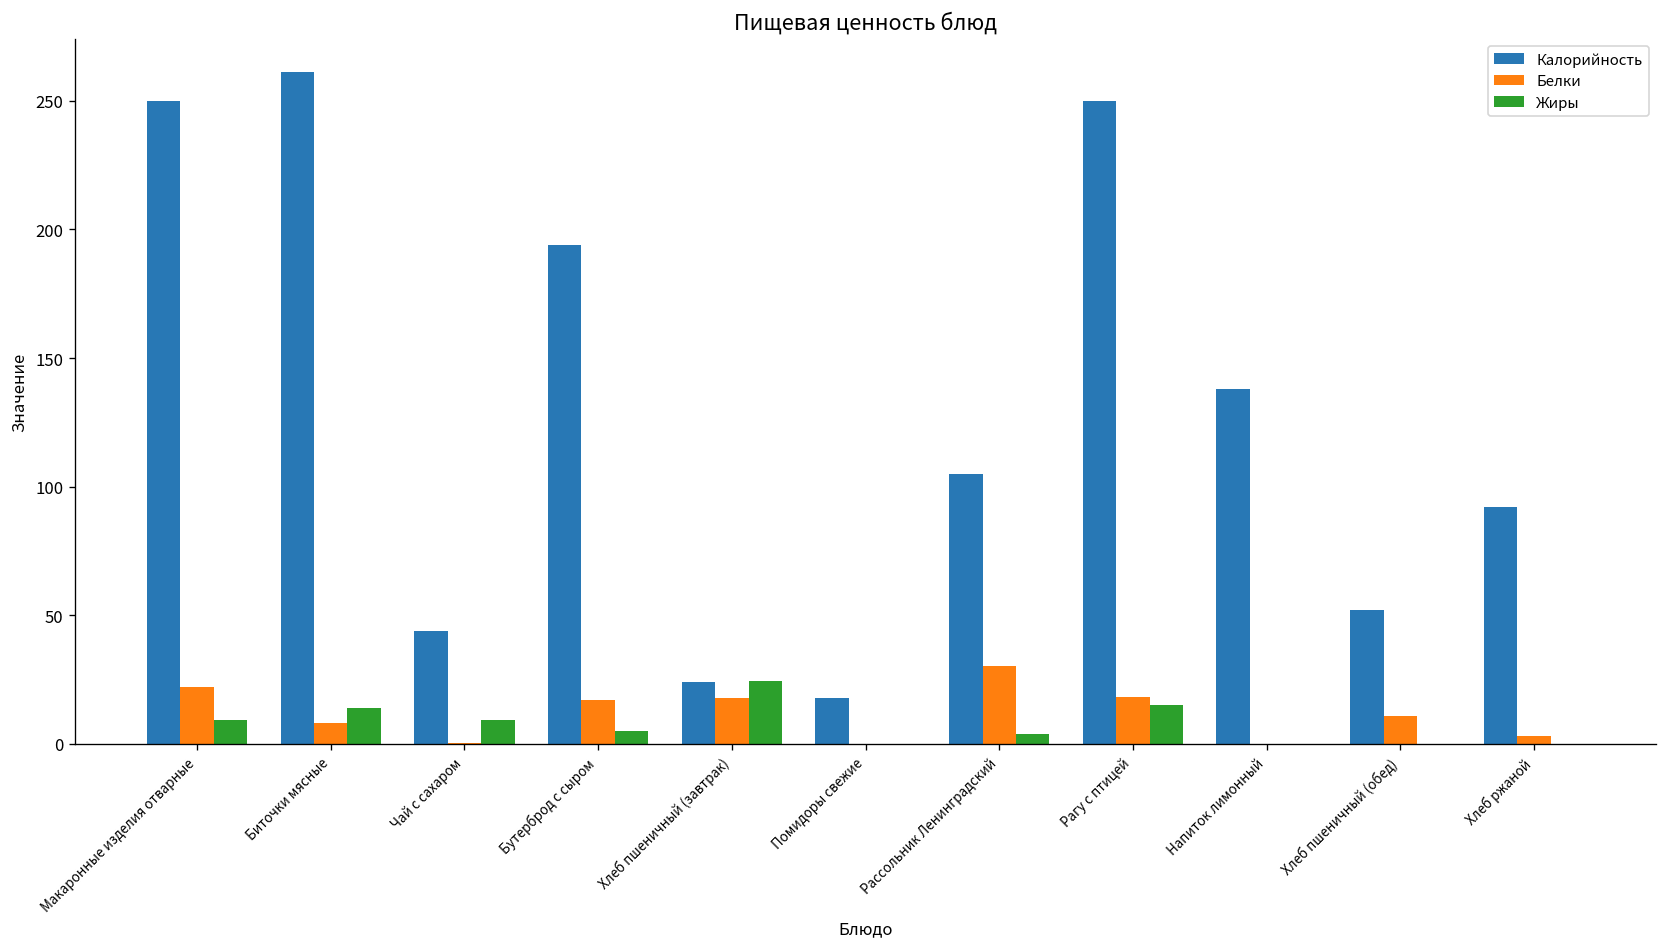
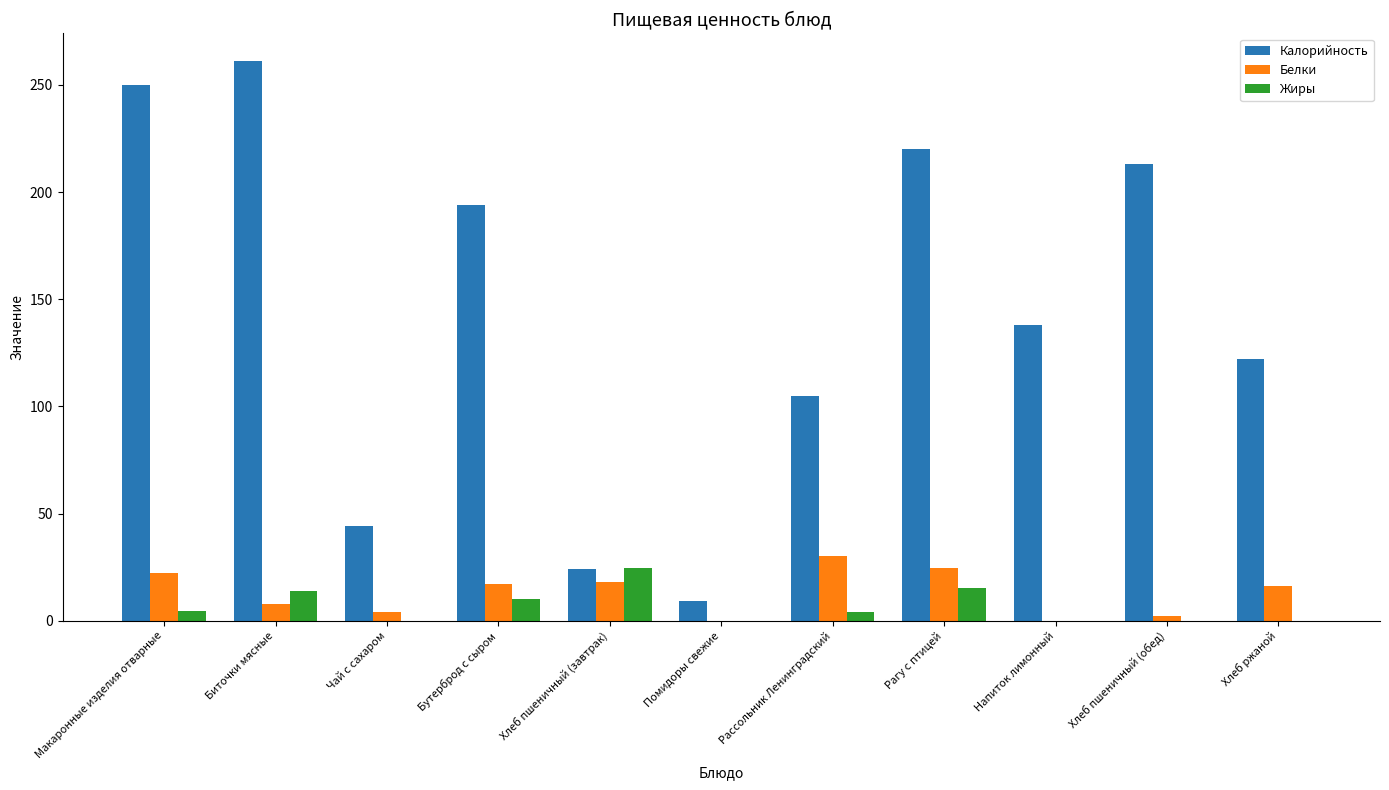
Жиры, Макаронные изделия отварные: 9 -> 4
Белки, Чай с сахаром: 0 -> 4
Жиры, Чай с сахаром: 9 -> 0
Жиры, Бутерброд с сыром: 5 -> 10
Калорийность, Помидоры свежие: 18 -> 9
Калорийность, Рагу с птицей: 250 -> 220
Белки, Рагу с птицей: 18 -> 25
Калорийность, Хлеб пшеничный (обед): 52 -> 213
Белки, Хлеб пшеничный (обед): 11 -> 2
Калорийность, Хлеб ржаной: 92 -> 122
Белки, Хлеб ржаной: 3 -> 16
